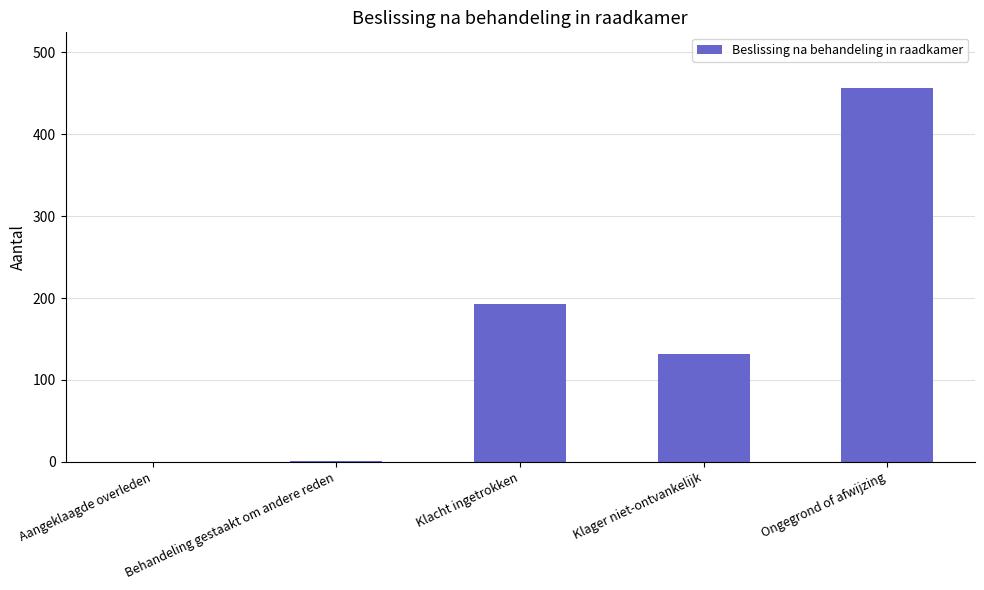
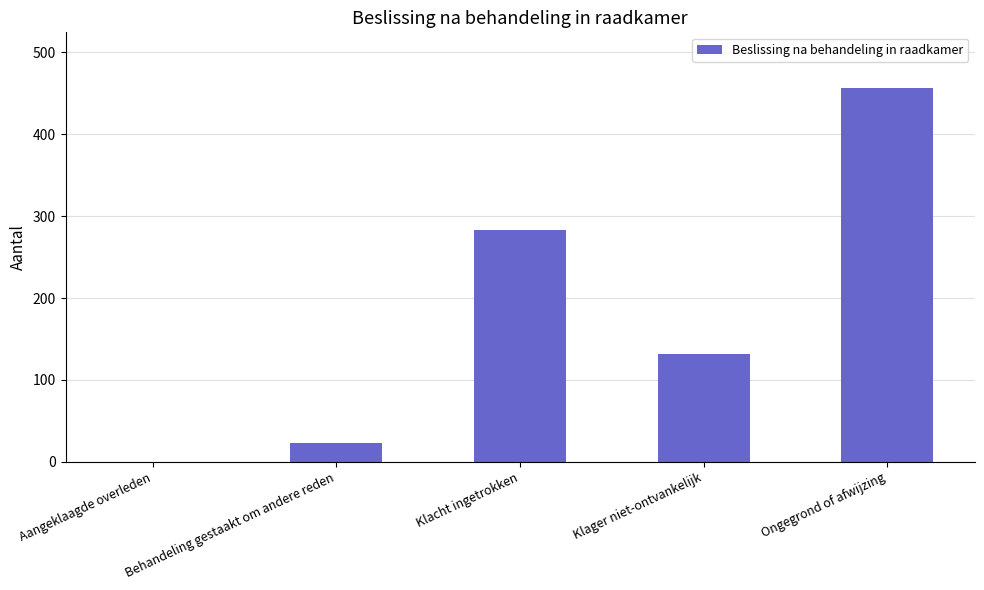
Behandeling gestaakt om andere reden: 0 -> 20
Klacht ingetrokken: 190 -> 280
